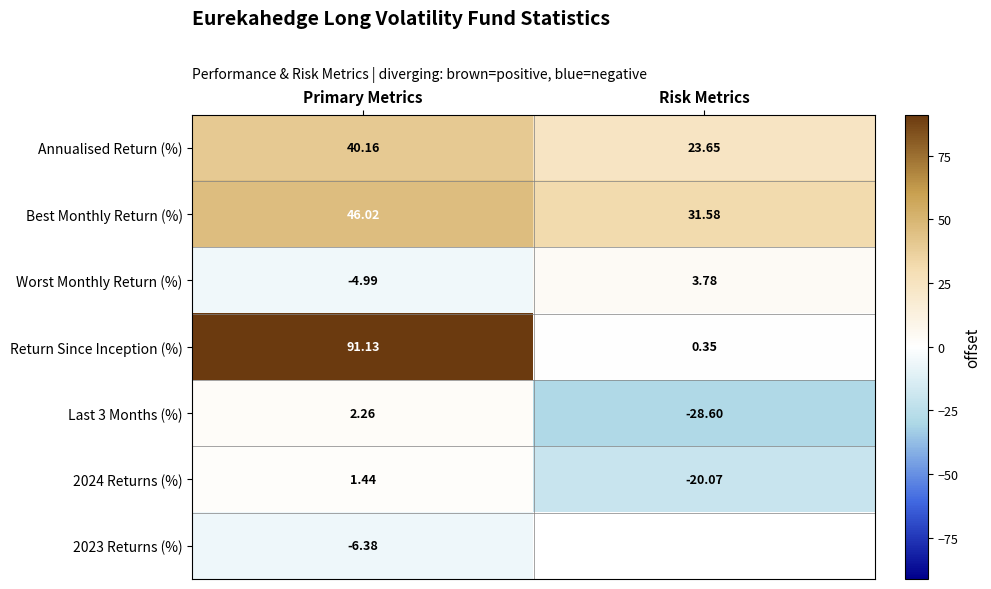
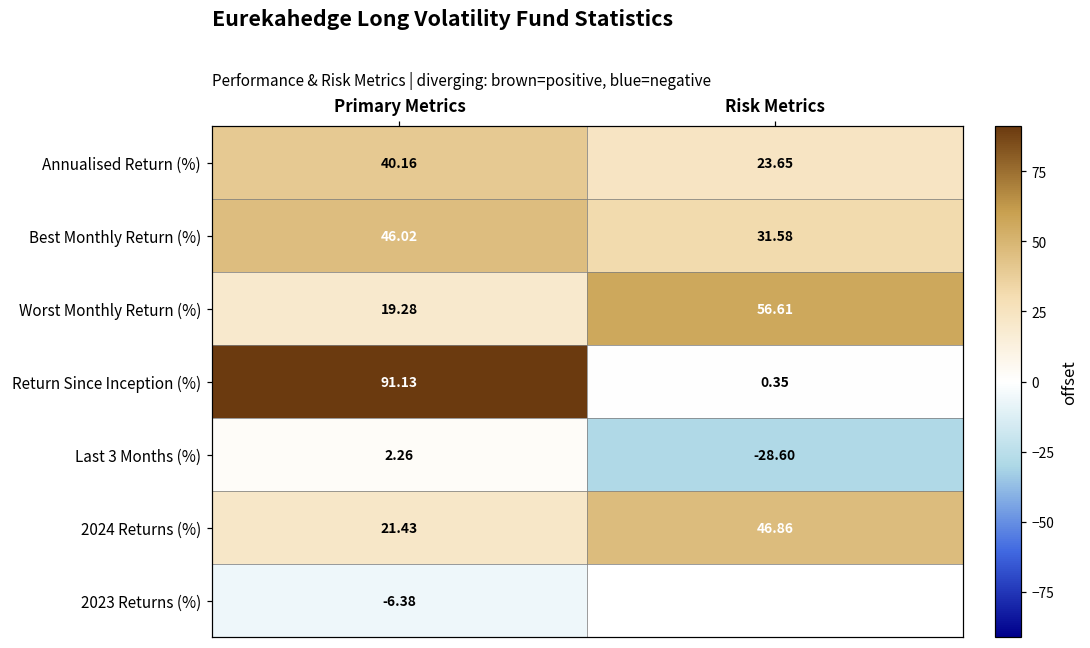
Worst Monthly Return (%), Primary Metrics: -4.99 -> 19.28
Worst Monthly Return (%), Risk Metrics: 3.78 -> 56.61
2024 Returns (%), Primary Metrics: 1.44 -> 21.43
2024 Returns (%), Risk Metrics: -20.07 -> 46.86
